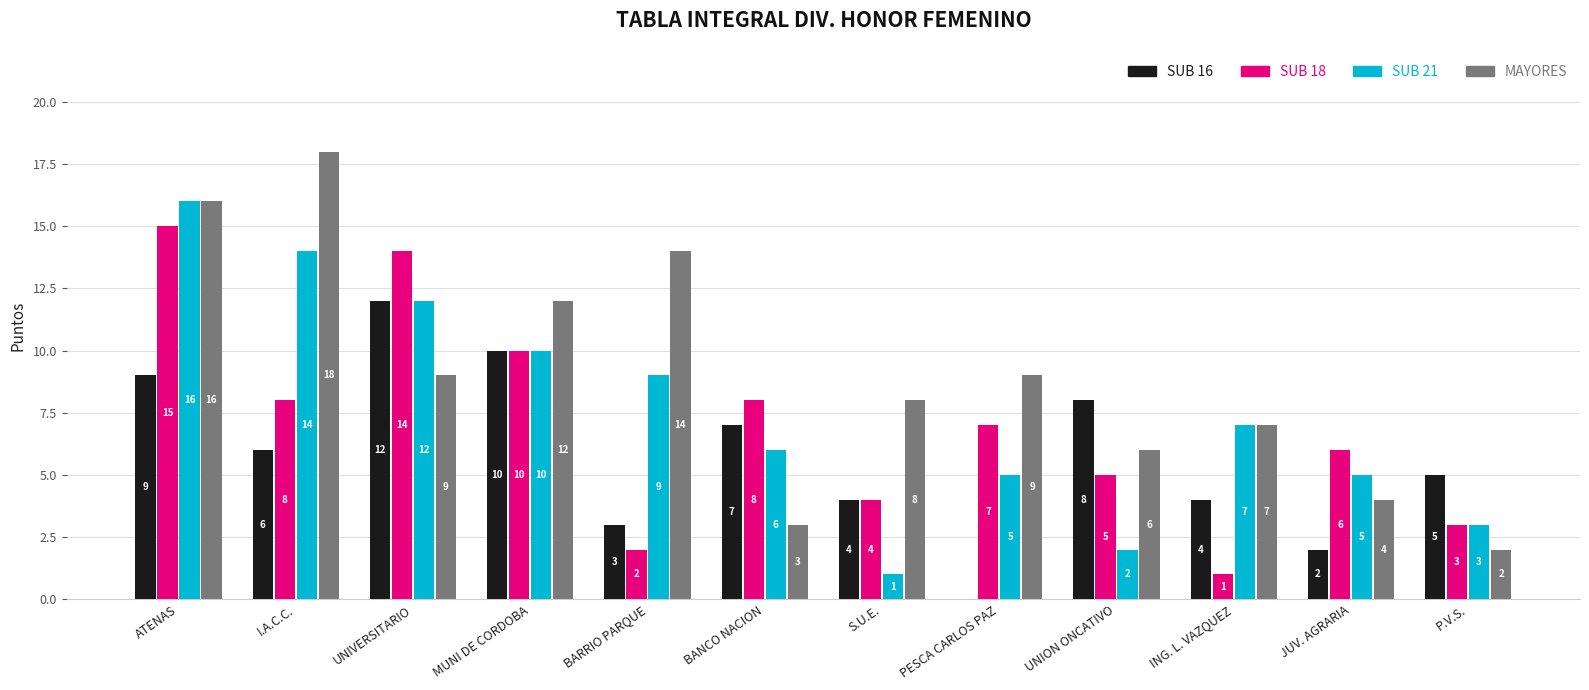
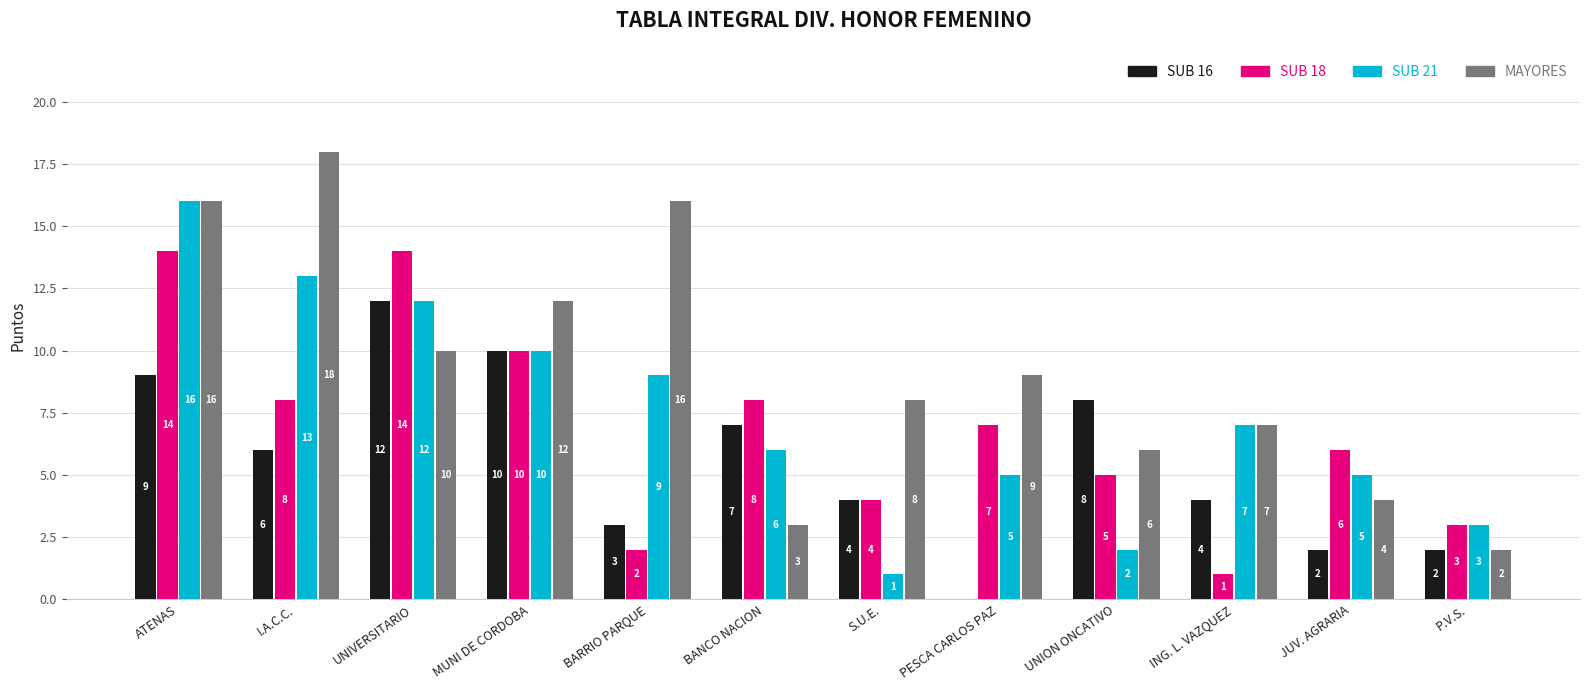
SUB 18, ATENAS: 15 -> 14
SUB 21, I.A.C.C.: 14 -> 13
MAYORES, UNIVERSITARIO: 9 -> 10
MAYORES, BARRIO PARQUE: 14 -> 16
SUB 16, P.V.S.: 5 -> 2
